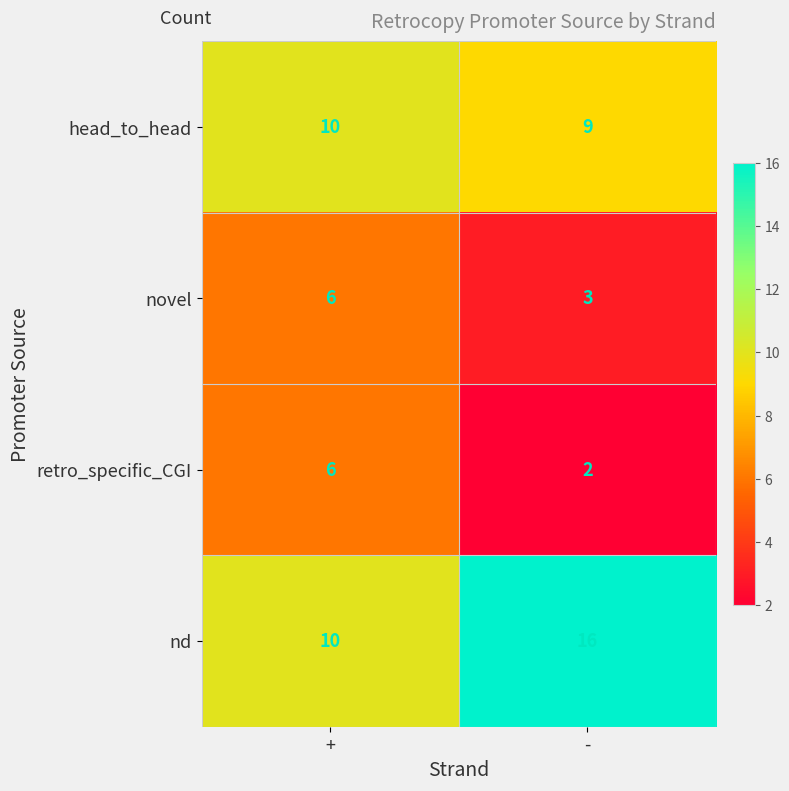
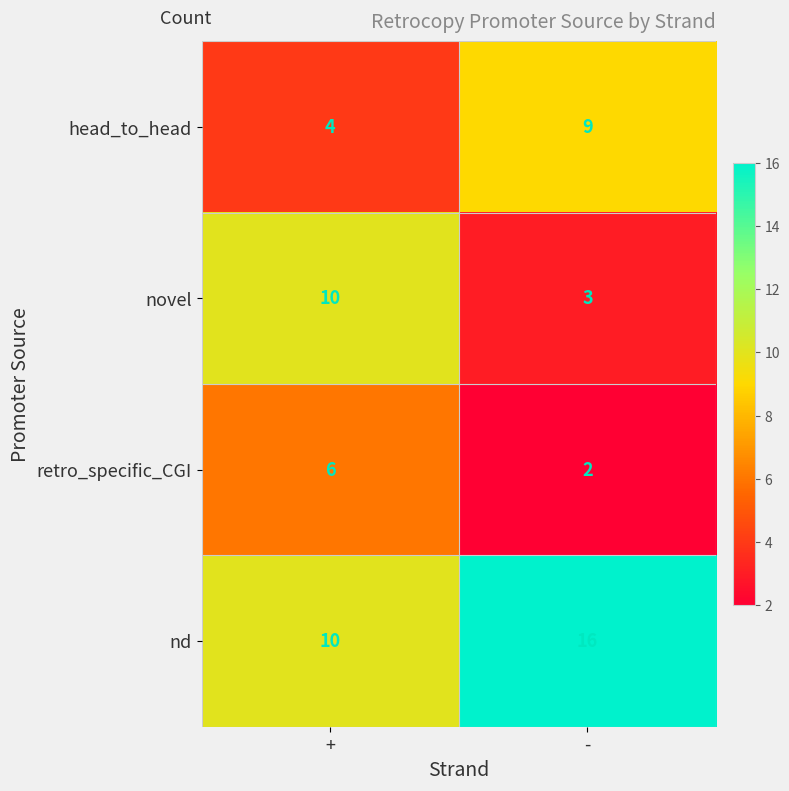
head_to_head, +: 10 -> 4
novel, +: 6 -> 10
